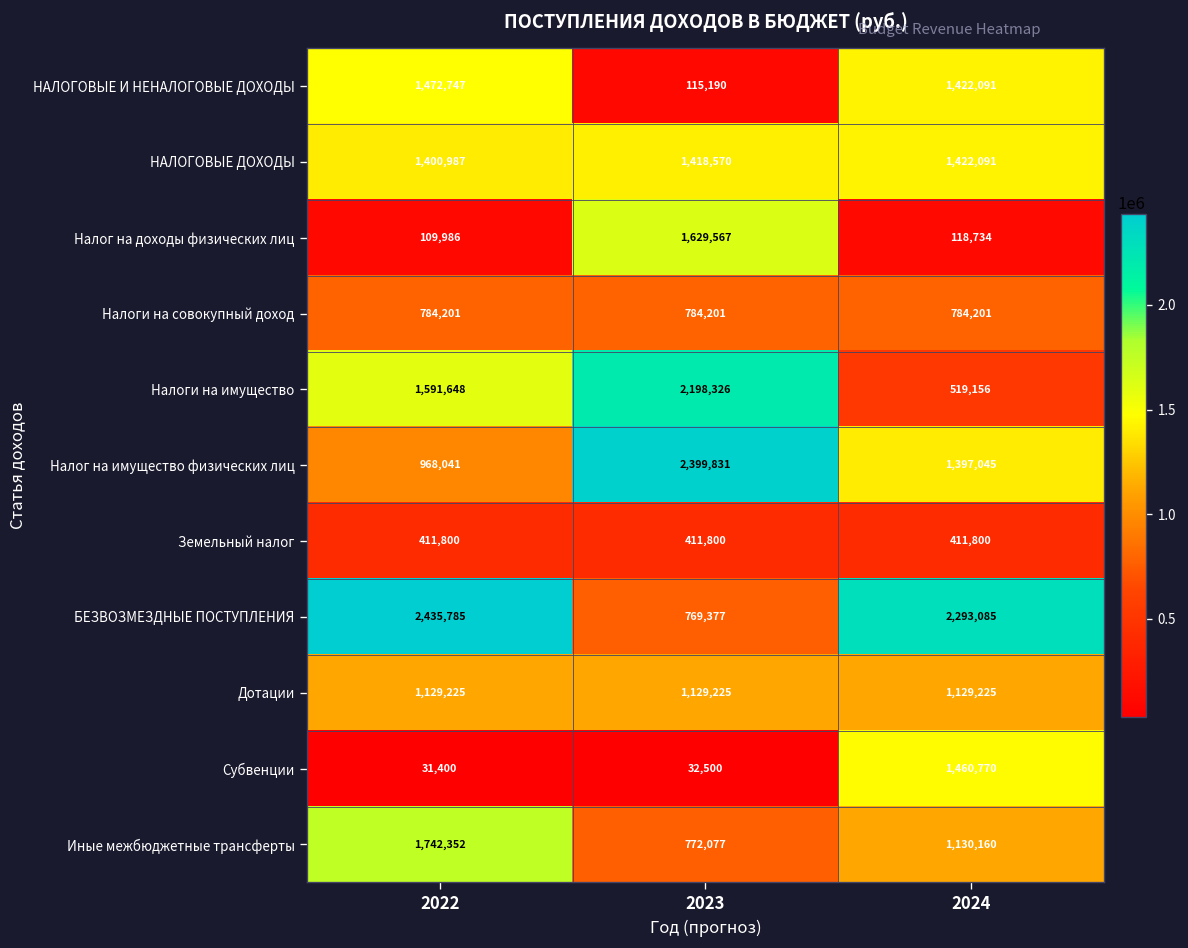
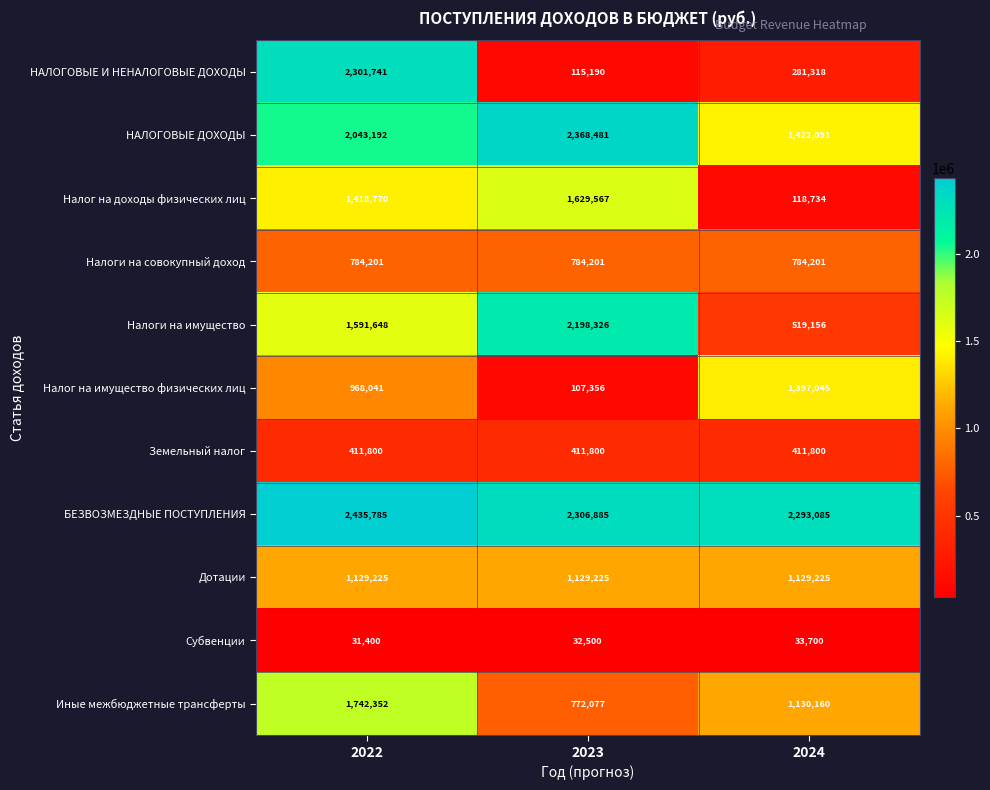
НАЛОГОВЫЕ И НЕНАЛОГОВЫЕ ДОХОДЫ, 2022: 1,472,747 -> 2,301,741
НАЛОГОВЫЕ И НЕНАЛОГОВЫЕ ДОХОДЫ, 2024: 1,422,091 -> 281,318
НАЛОГОВЫЕ ДОХОДЫ, 2022: 1,400,987 -> 2,043,192
НАЛОГОВЫЕ ДОХОДЫ, 2023: 1,418,570 -> 2,368,481
Налог на доходы физических лиц, 2022: 109,986 -> 1,418,770
Налог на имущество физических лиц, 2023: 2,399,831 -> 107,356
БЕЗВОЗМЕЗДНЫЕ ПОСТУПЛЕНИЯ, 2023: 769,377 -> 2,306,885
Субвенции, 2024: 1,460,770 -> 33,700
